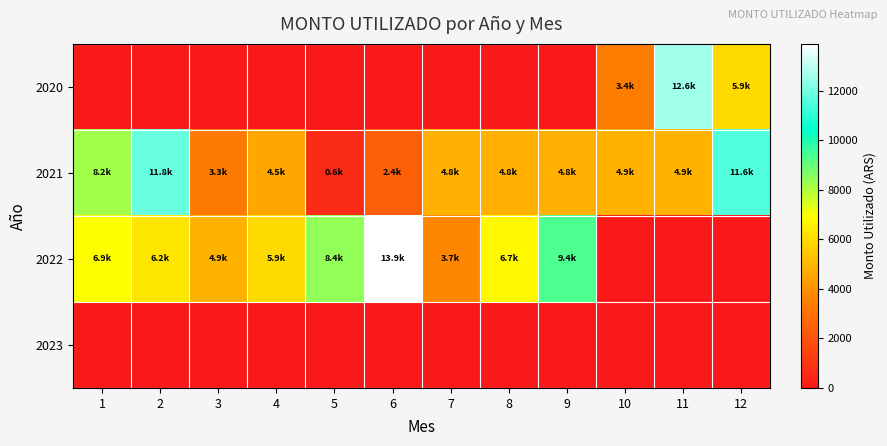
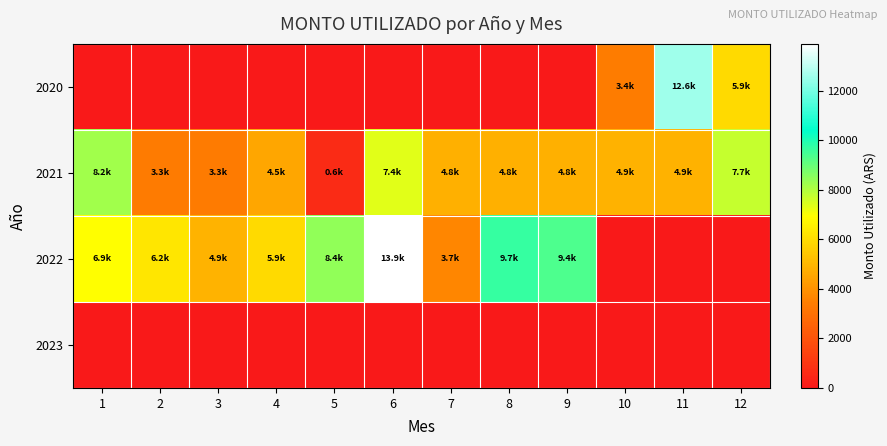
2021, 2: 11.8k -> 3.3k
2021, 6: 2.4k -> 7.4k
2021, 12: 11.6k -> 7.7k
2022, 8: 6.7k -> 9.7k
